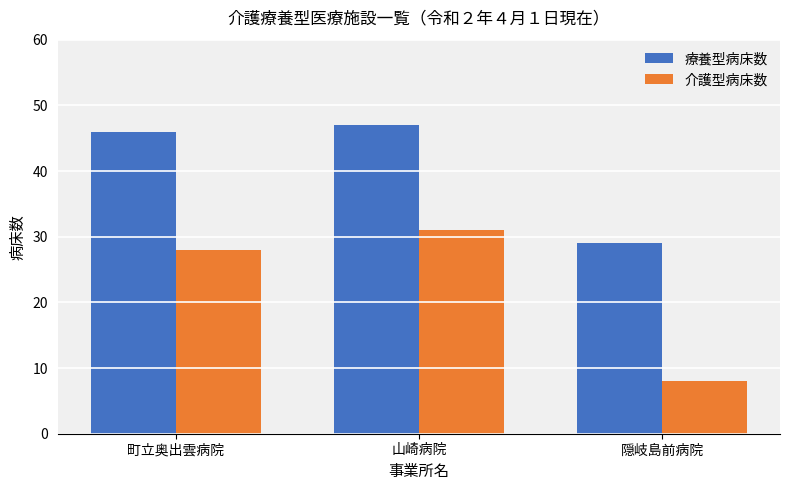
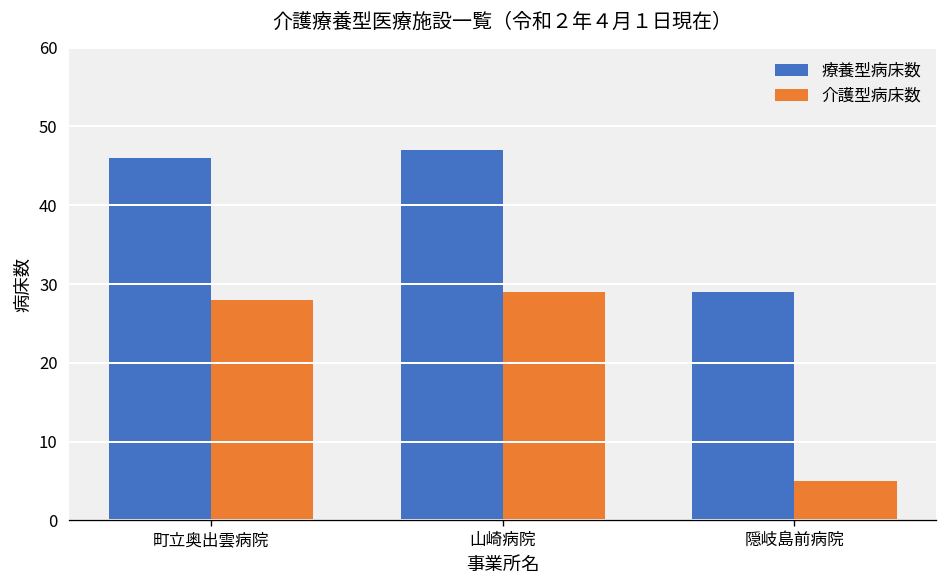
介護型病床数, 山崎病院: 31 -> 29
介護型病床数, 隠岐島前病院: 8 -> 5
